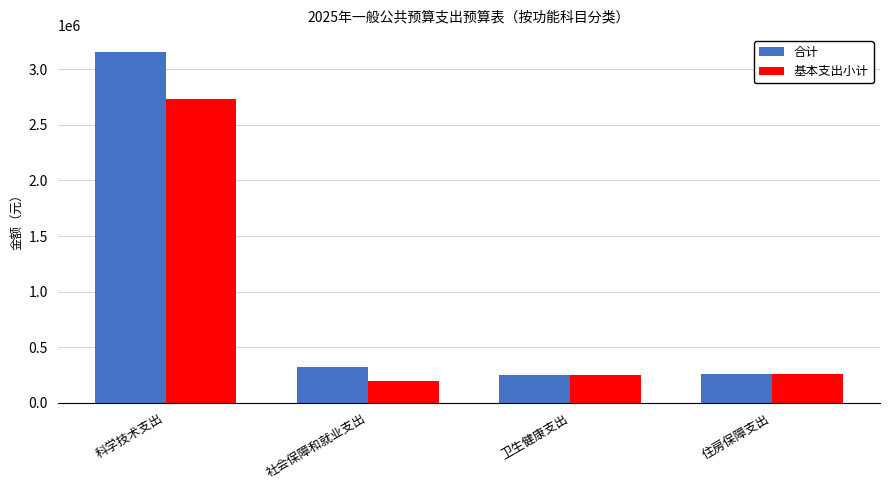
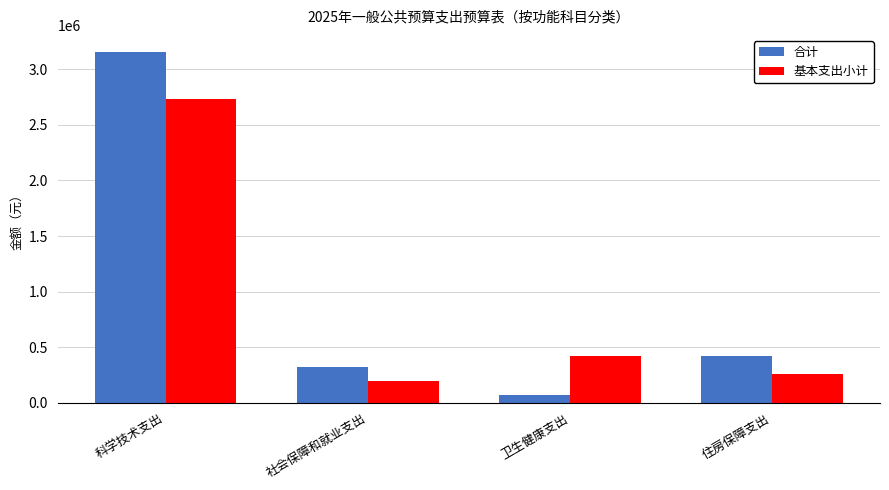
合计, 卫生健康支出: 250000 -> 70000
基本支出小计, 卫生健康支出: 250000 -> 420000
合计, 住房保障支出: 260000 -> 430000
